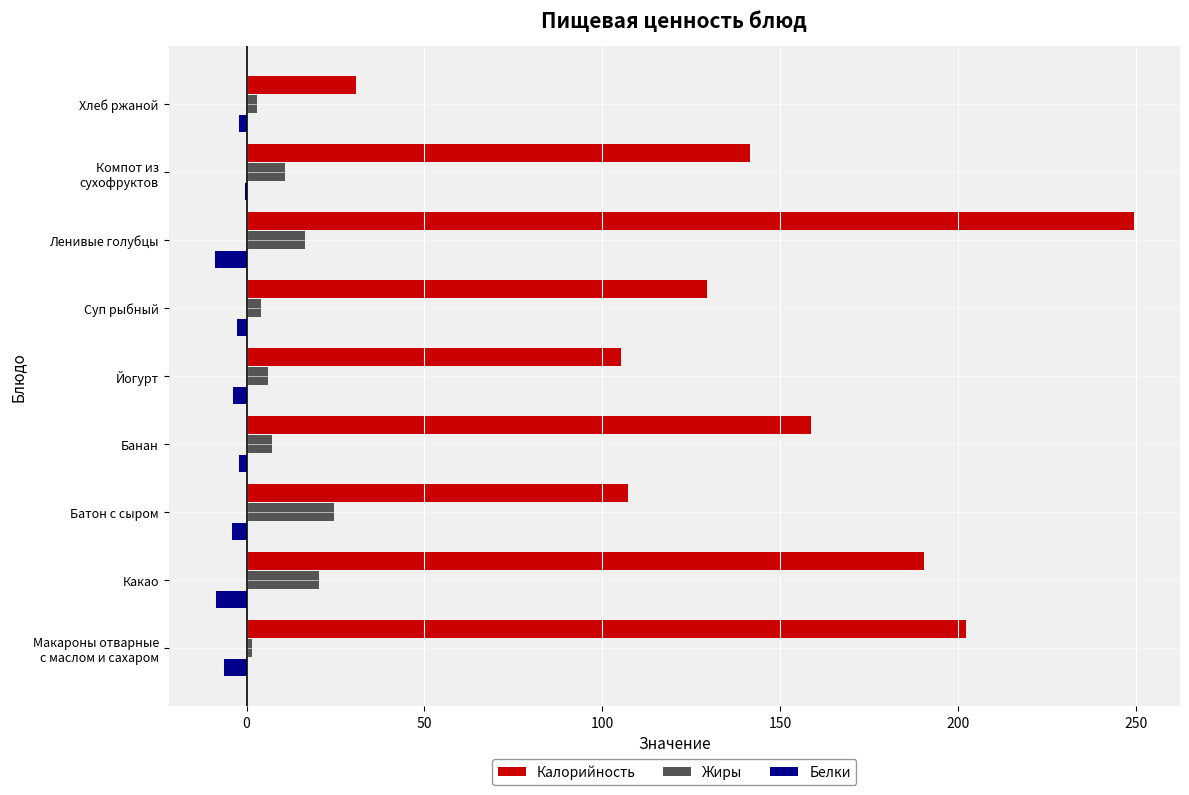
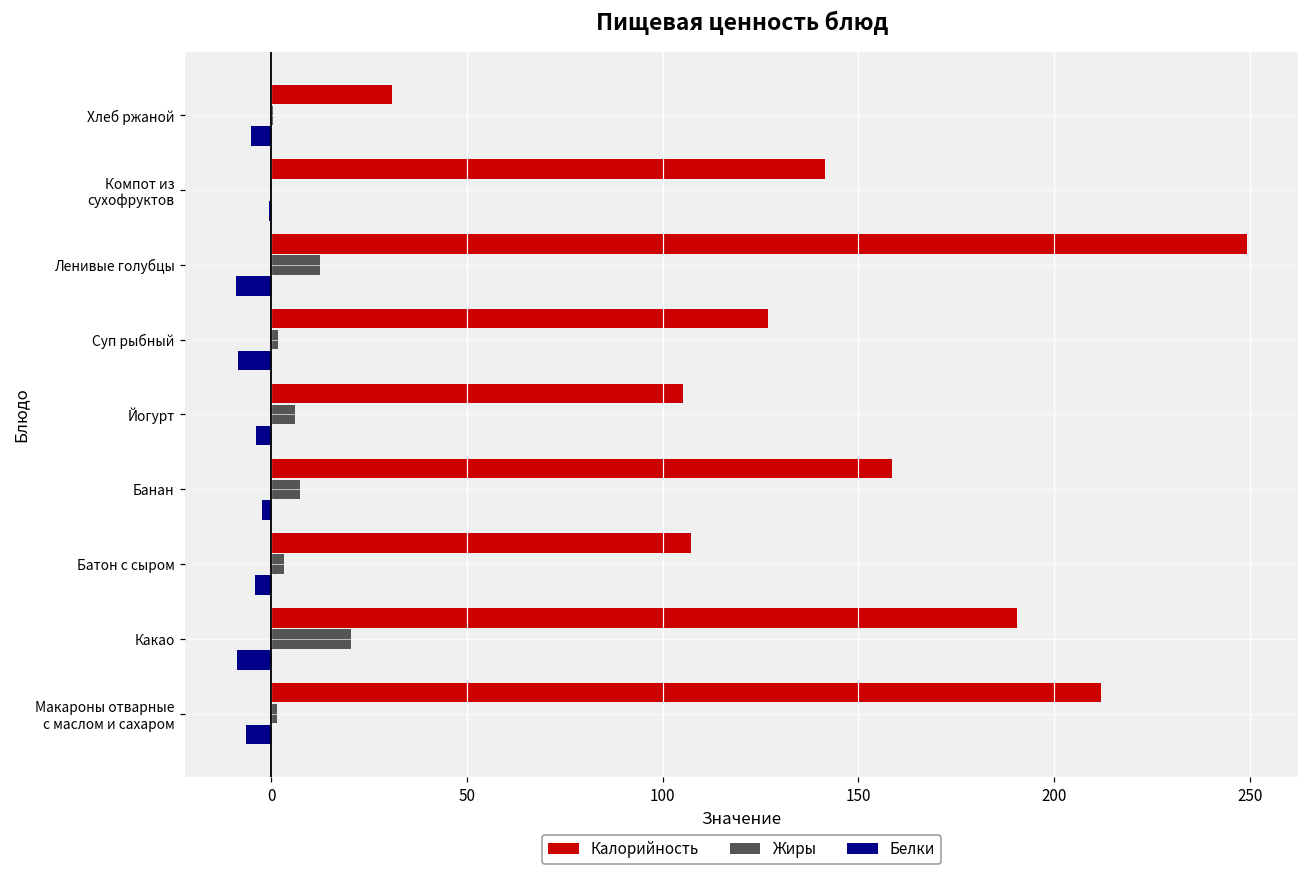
Жиры, Хлеб ржаной: 3 -> 0
Белки, Хлеб ржаной: -2 -> -5
Жиры, Компот из сухофруктов: 11 -> 0
Жиры, Ленивые голубцы: 16 -> 13
Калорийность, Суп рыбный: 129 -> 127
Жиры, Суп рыбный: 4 -> 2
Белки, Суп рыбный: -3 -> -8
Жиры, Батон с сыром: 24 -> 3
Калорийность, Макароны отварные с маслом и сахаром: 202 -> 212
